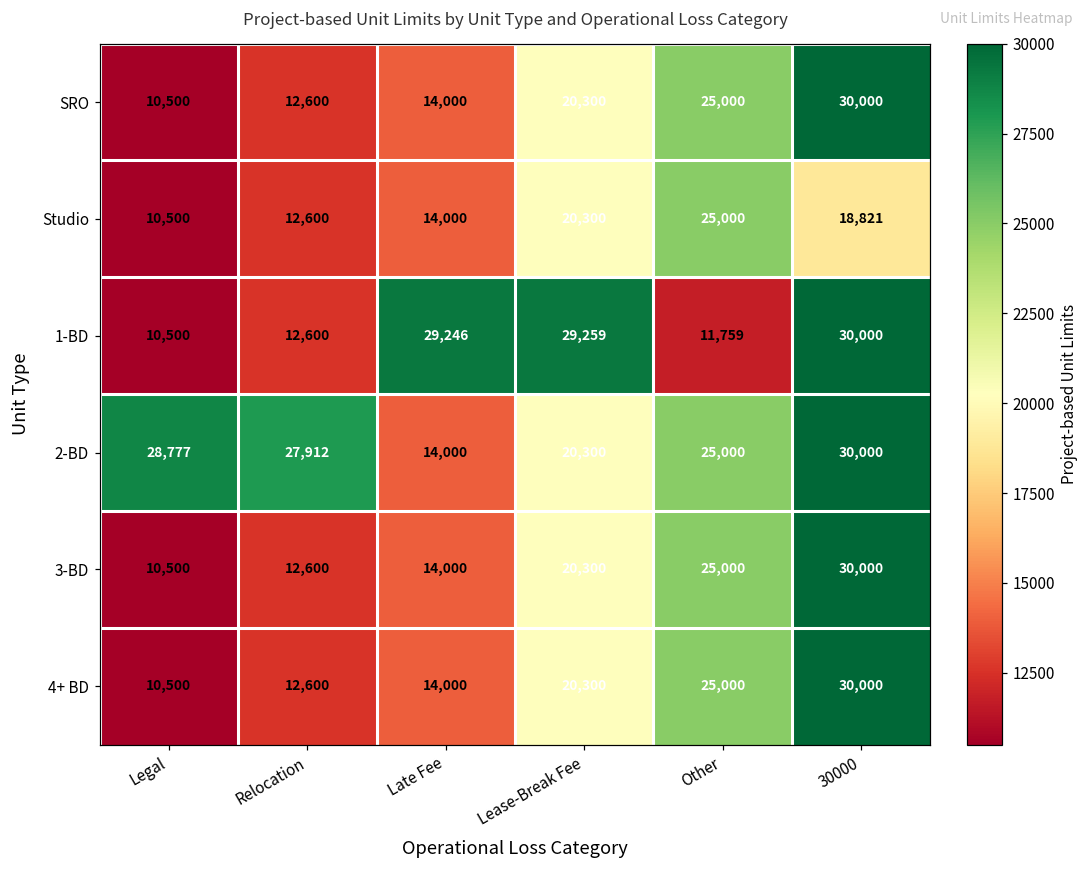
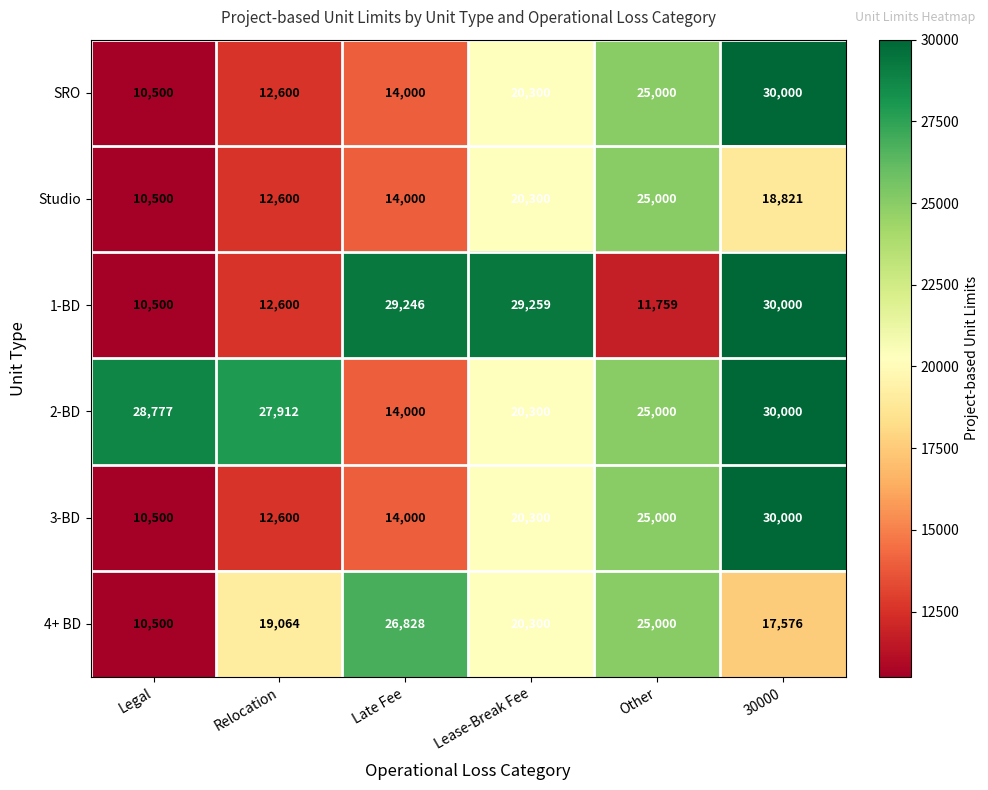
4+ BD, Relocation: 12,600 -> 19,064
4+ BD, Late Fee: 14,000 -> 26,828
4+ BD, 30000: 30,000 -> 17,576
